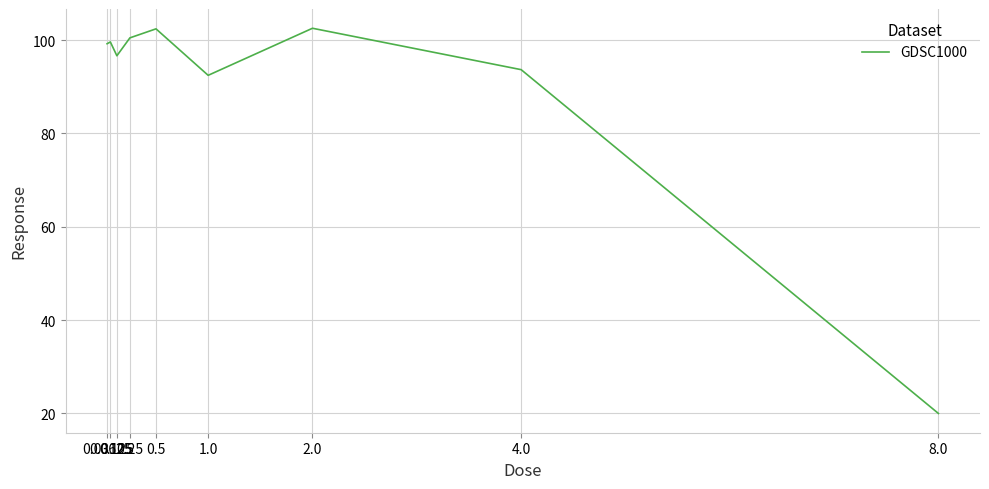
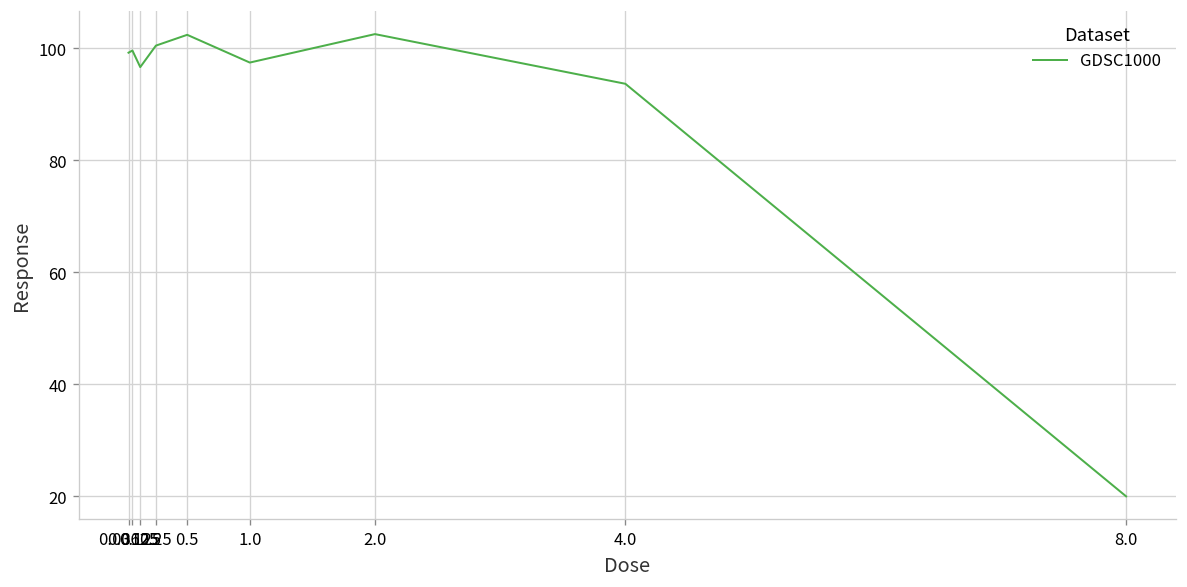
1.0: 92 -> 97
